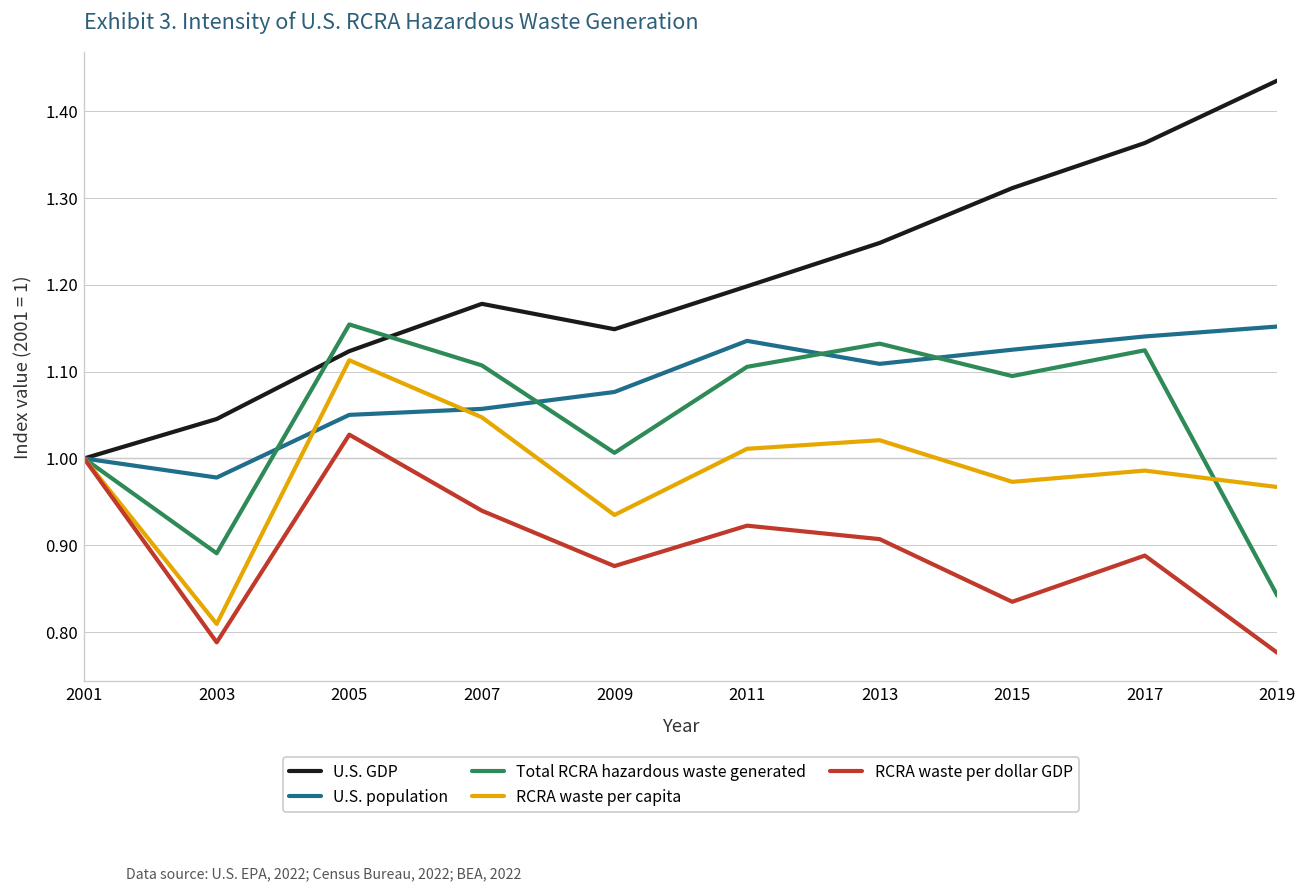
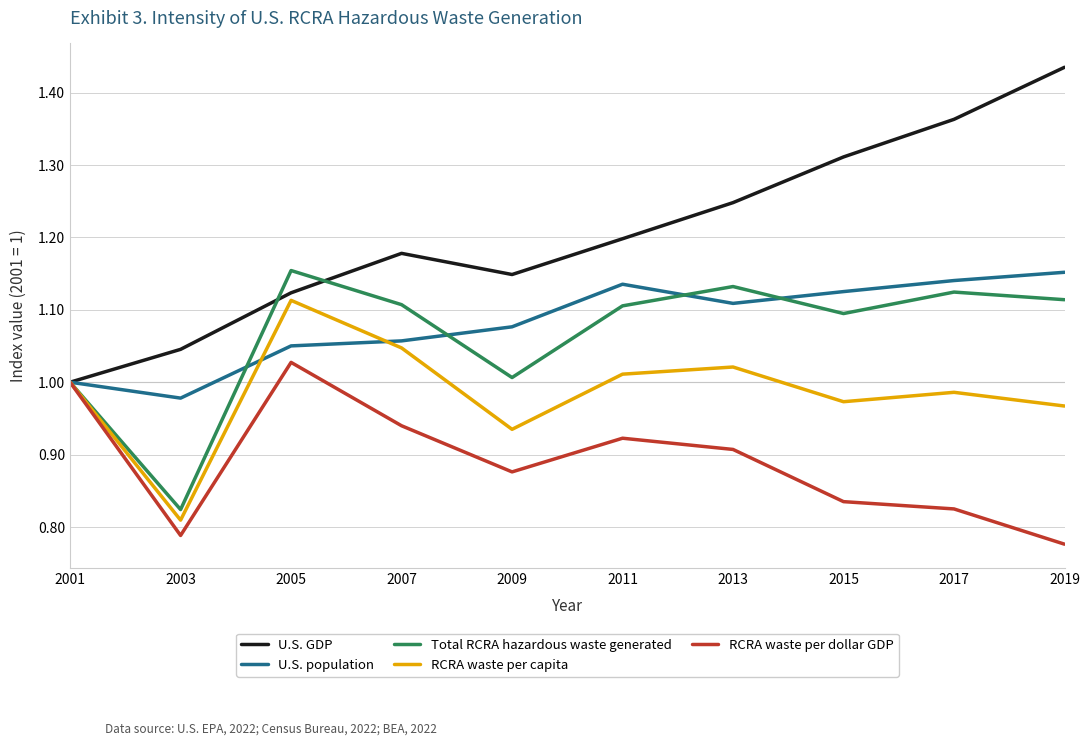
Total RCRA hazardous waste generated, 2003: 0.89 -> 0.82
RCRA waste per dollar GDP, 2017: 0.89 -> 0.82
Total RCRA hazardous waste generated, 2019: 0.84 -> 1.11
